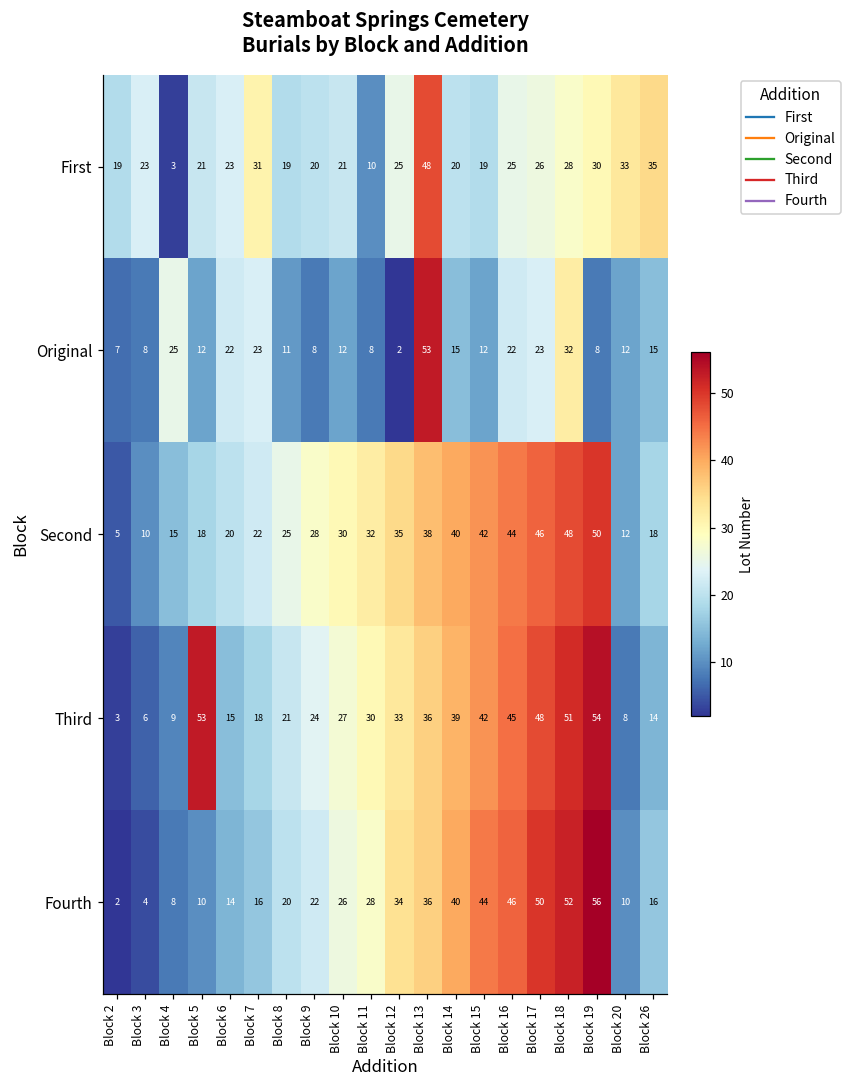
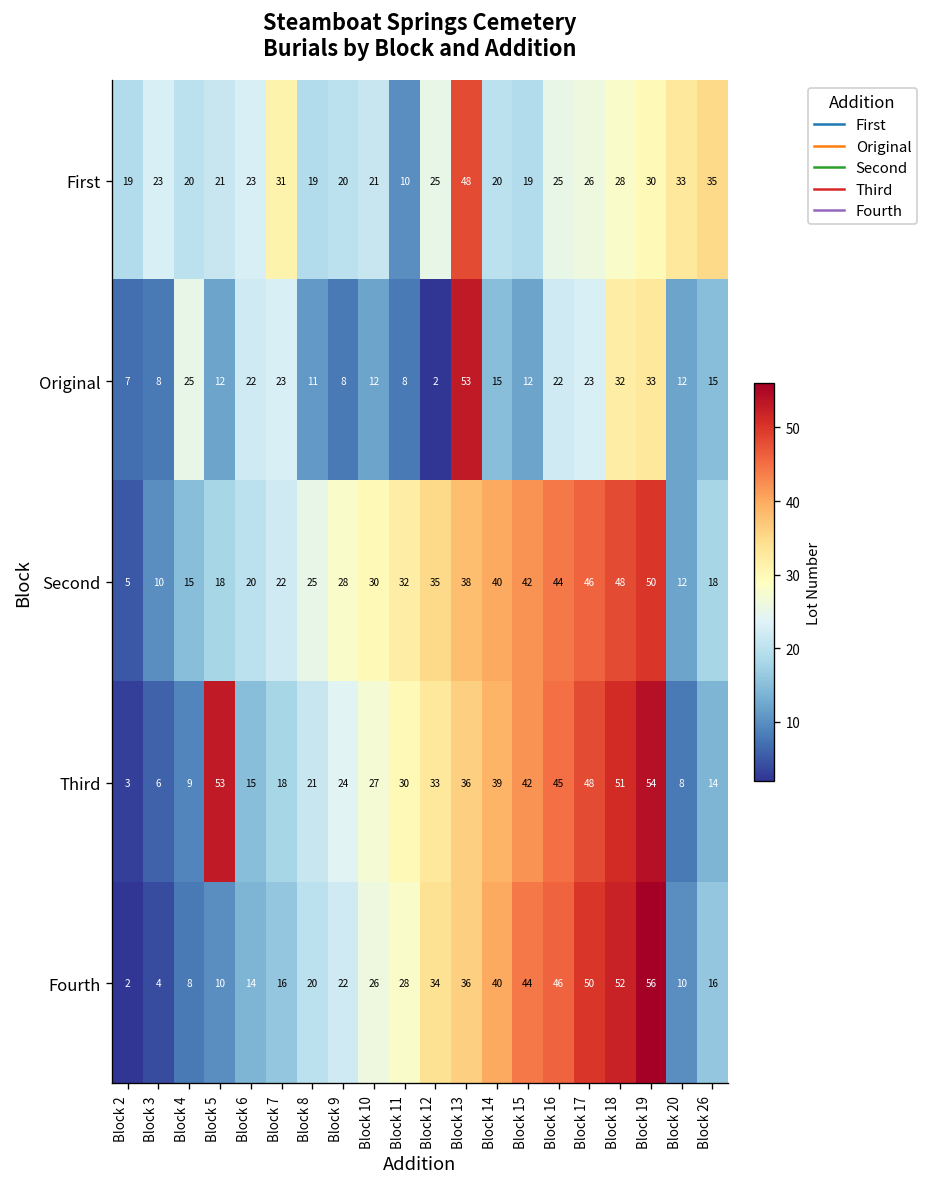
First, Block 4: 3 -> 20
Original, Block 19: 8 -> 33
